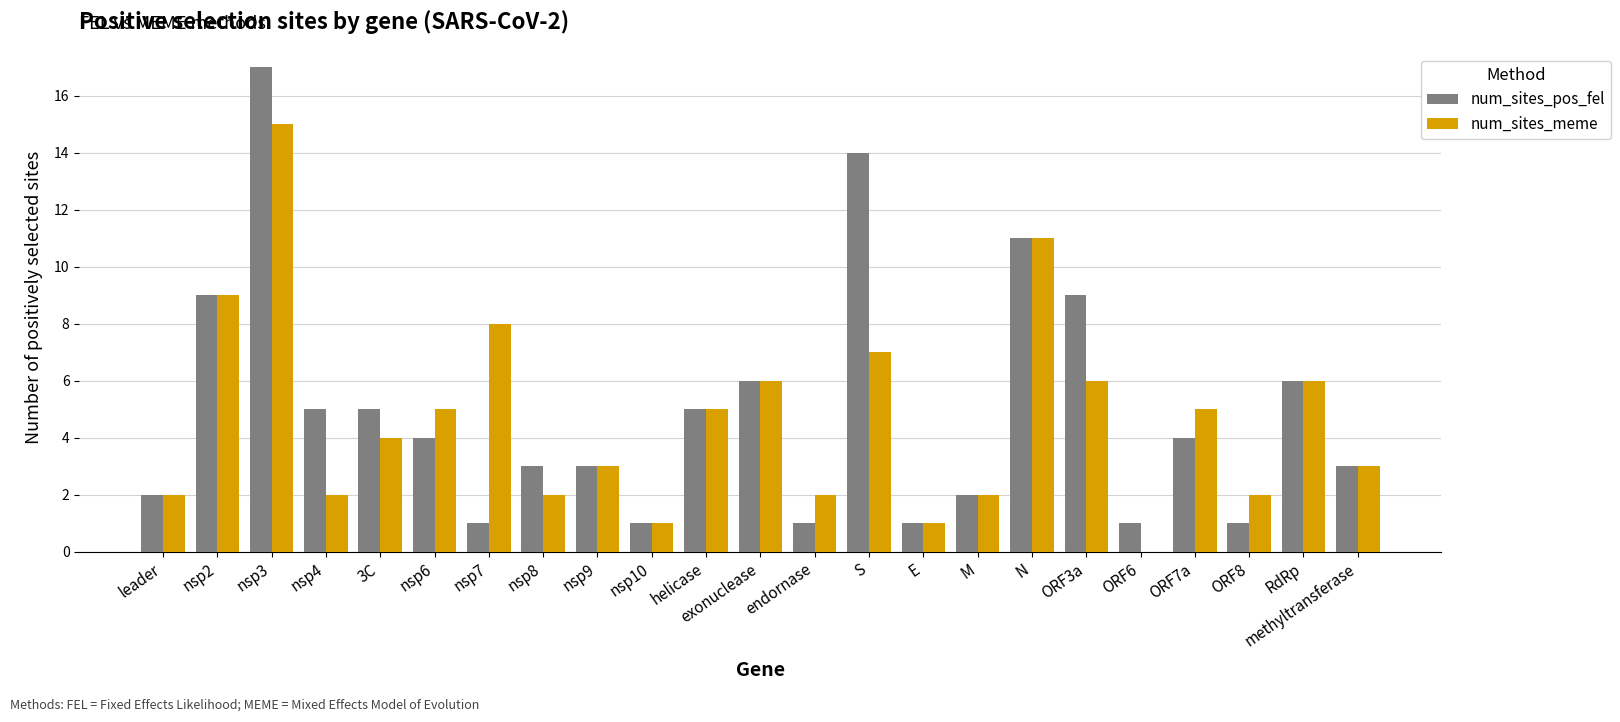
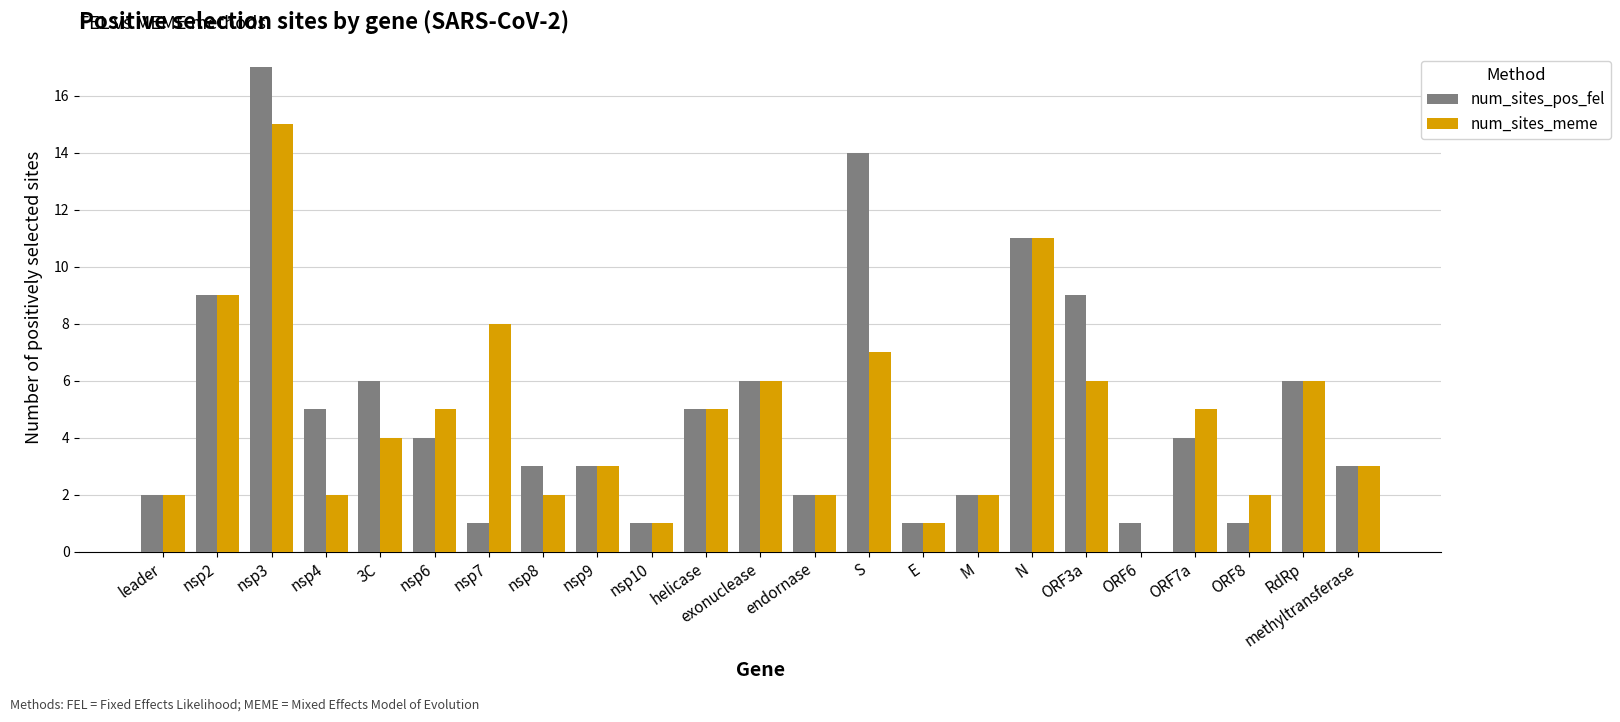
num_sites_pos_fel, 3C: 5 -> 6
num_sites_pos_fel, endornase: 1 -> 2
